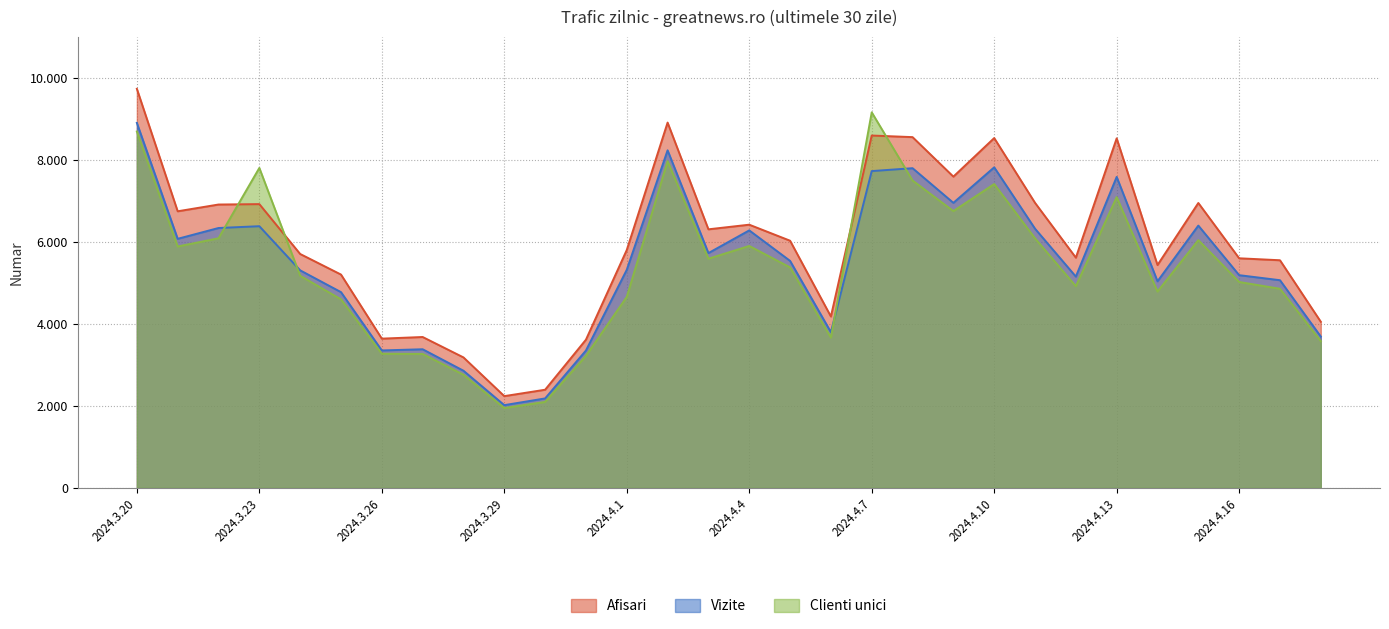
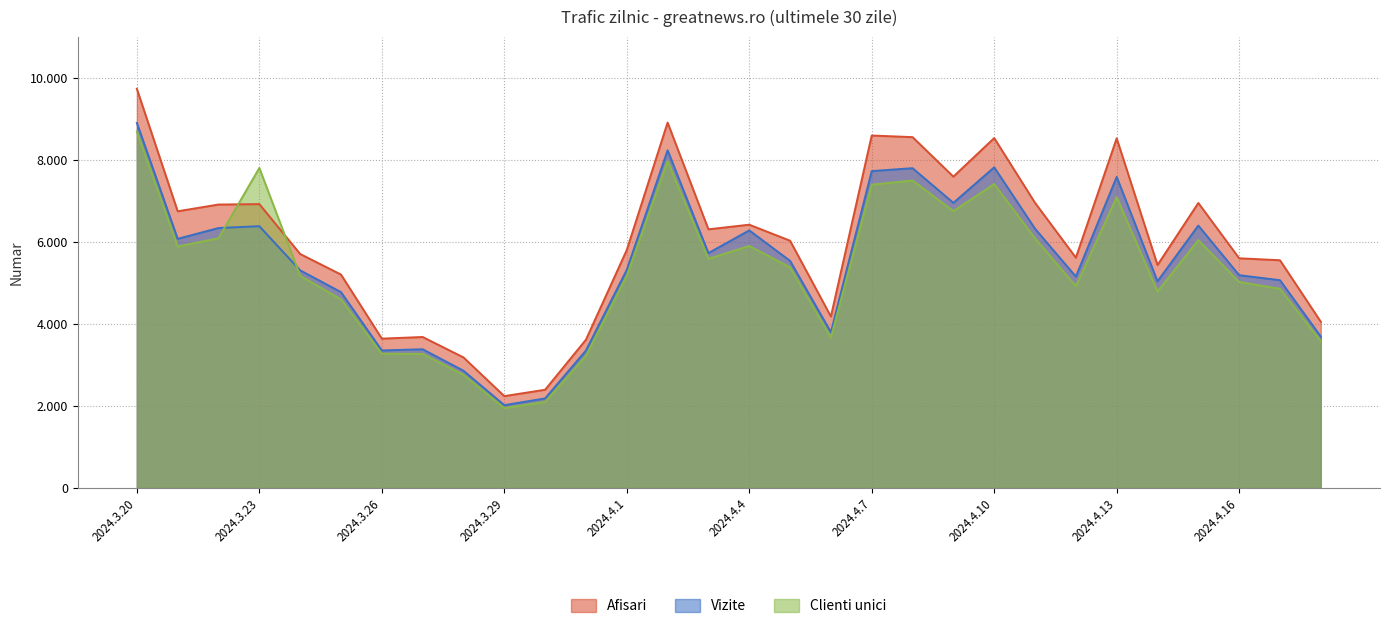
Clienti unici, 2024.4.1: 4.7 -> 5.2
Clienti unici, 2024.4.7: 9.2 -> 7.4
